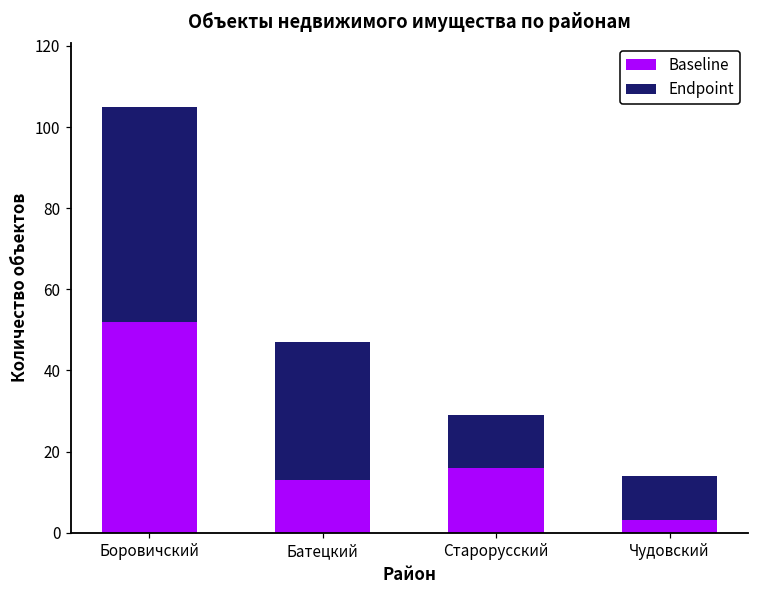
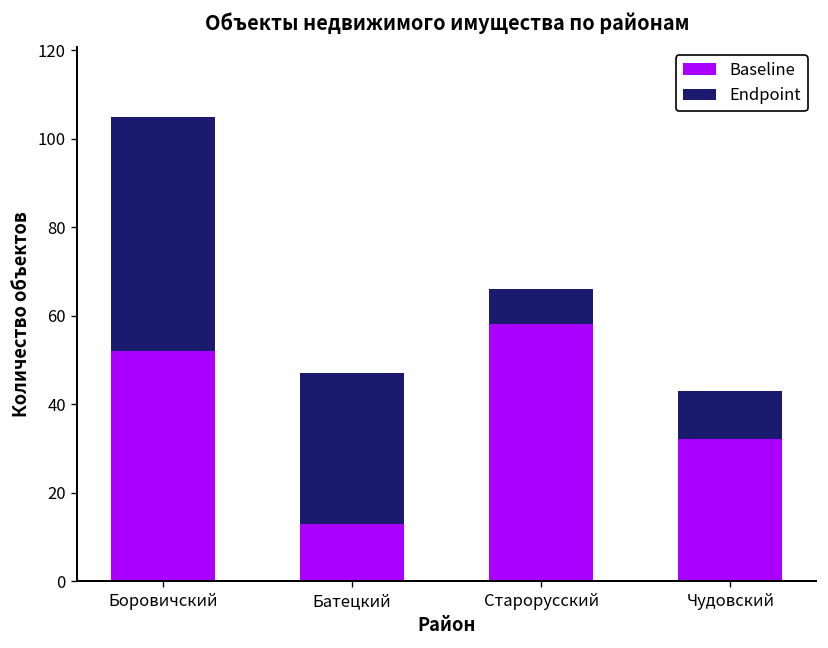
Baseline, Старорусский: 16 -> 58
Endpoint, Старорусский: 13 -> 8
Baseline, Чудовский: 3 -> 32
